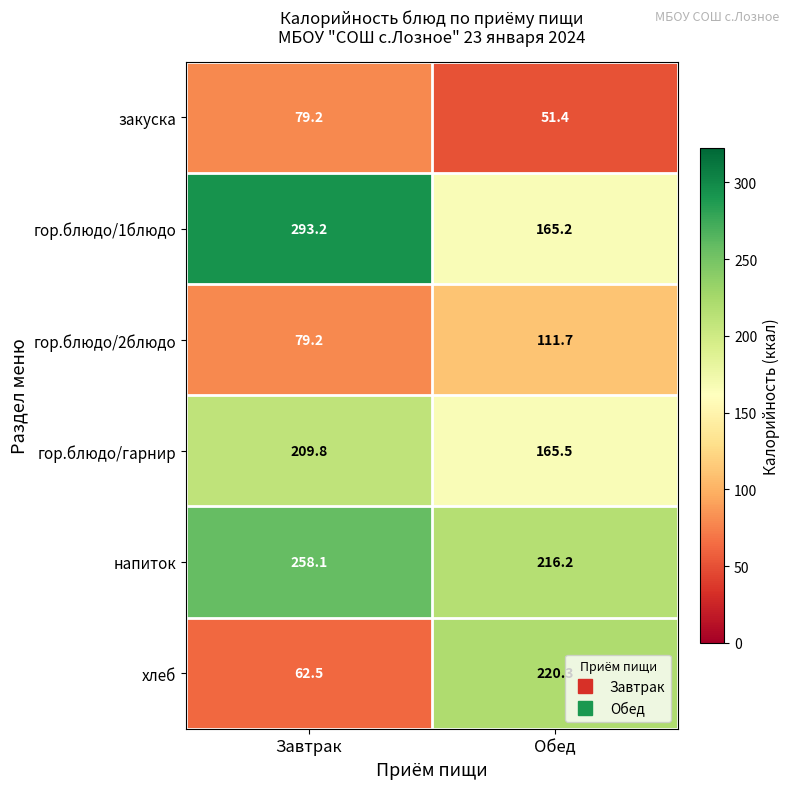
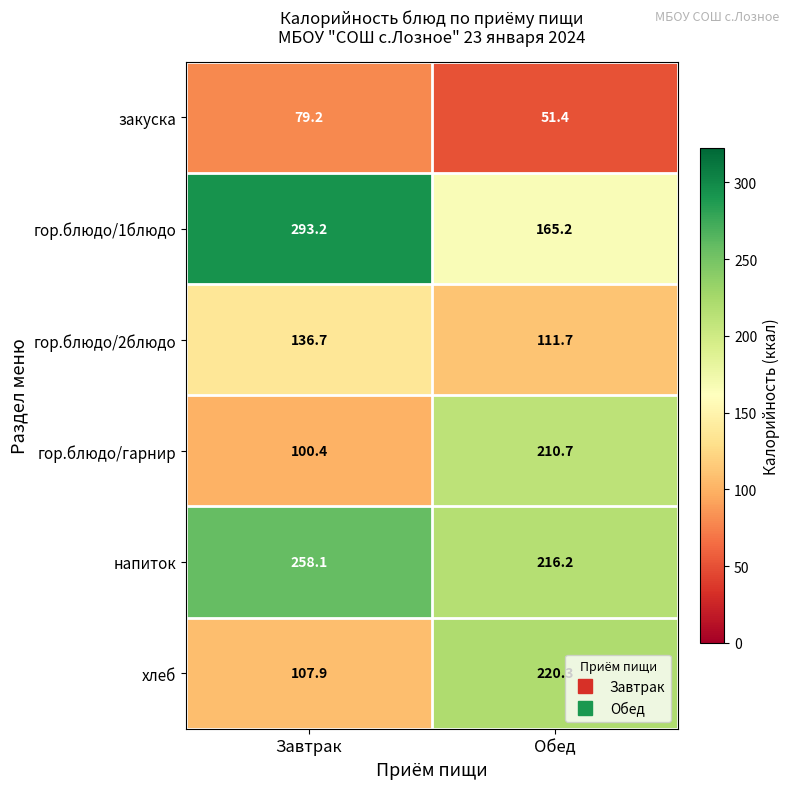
гор.блюдо/2блюдо, Завтрак: 79.2 -> 136.7
гор.блюдо/гарнир, Завтрак: 209.8 -> 100.4
гор.блюдо/гарнир, Обед: 165.5 -> 210.7
хлеб, Завтрак: 62.5 -> 107.9
